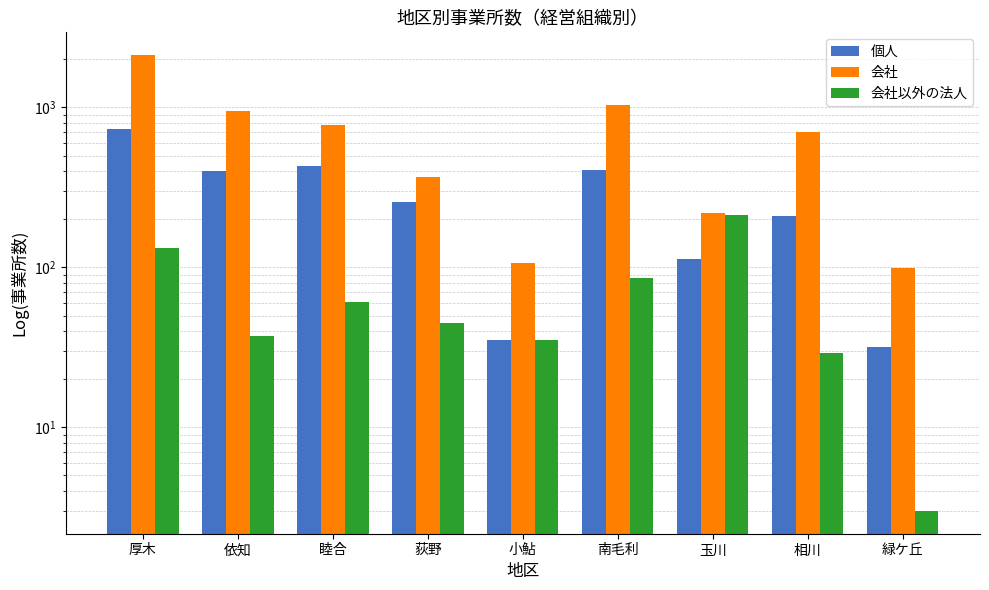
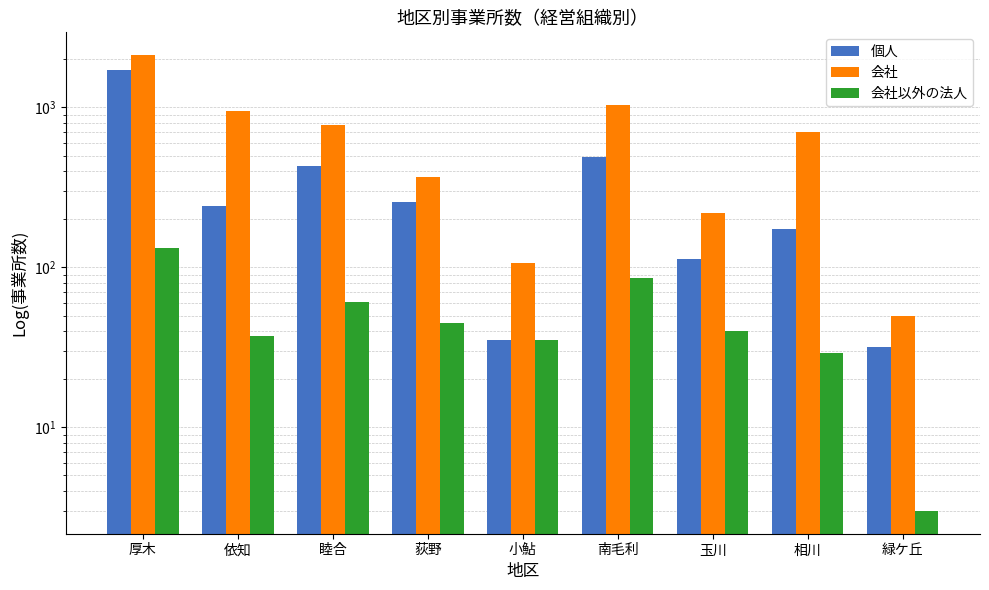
個人, 厚木: 700 -> 1700
個人, 依知: 400 -> 240
個人, 南毛利: 410 -> 490
会社以外の法人, 玉川: 210 -> 40
個人, 相川: 210 -> 180
会社, 緑ケ丘: 100 -> 50
